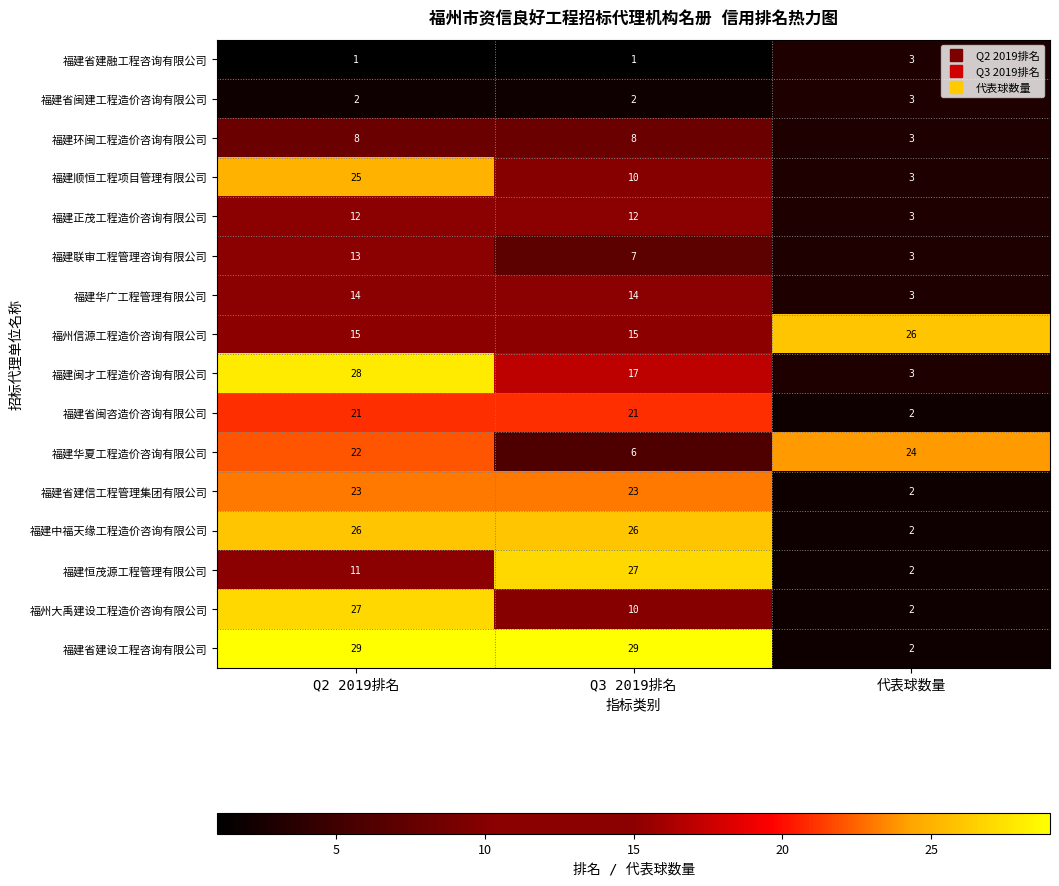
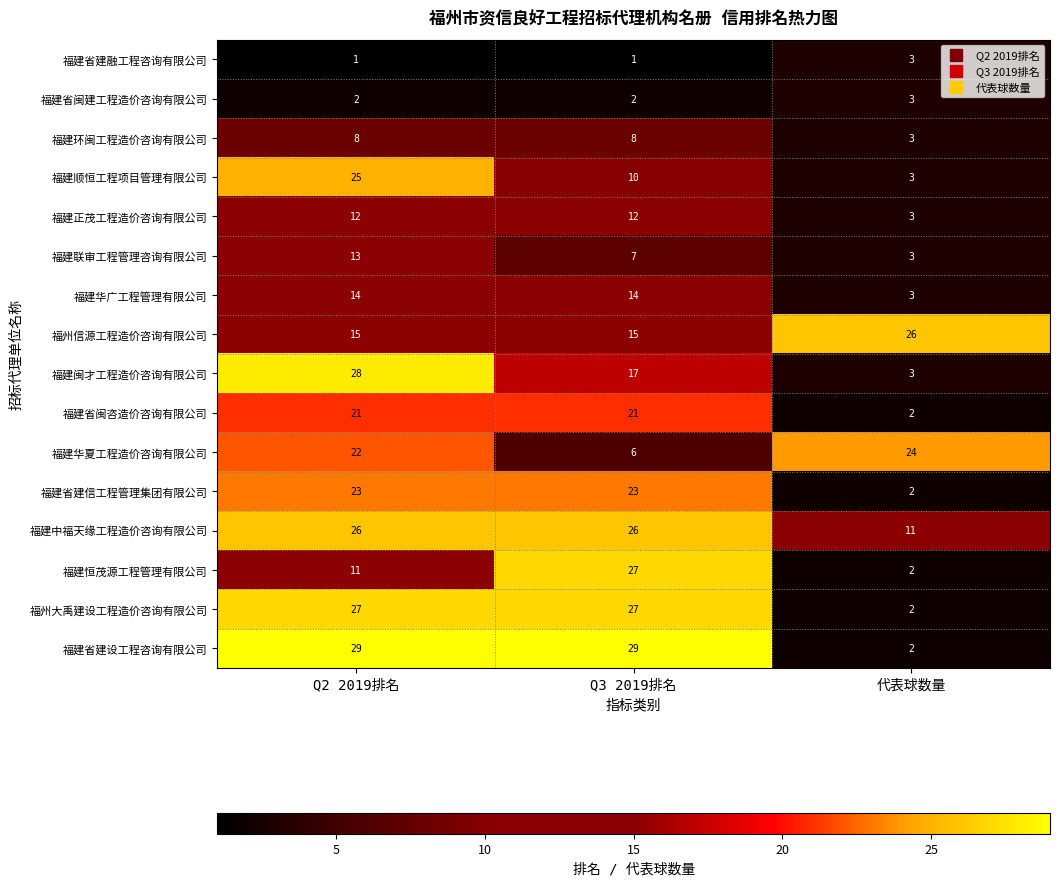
福建中福天缘工程造价咨询有限公司, 代表球数量: 2 -> 11
福州大禹建设工程造价咨询有限公司, Q3 2019排名: 10 -> 27
